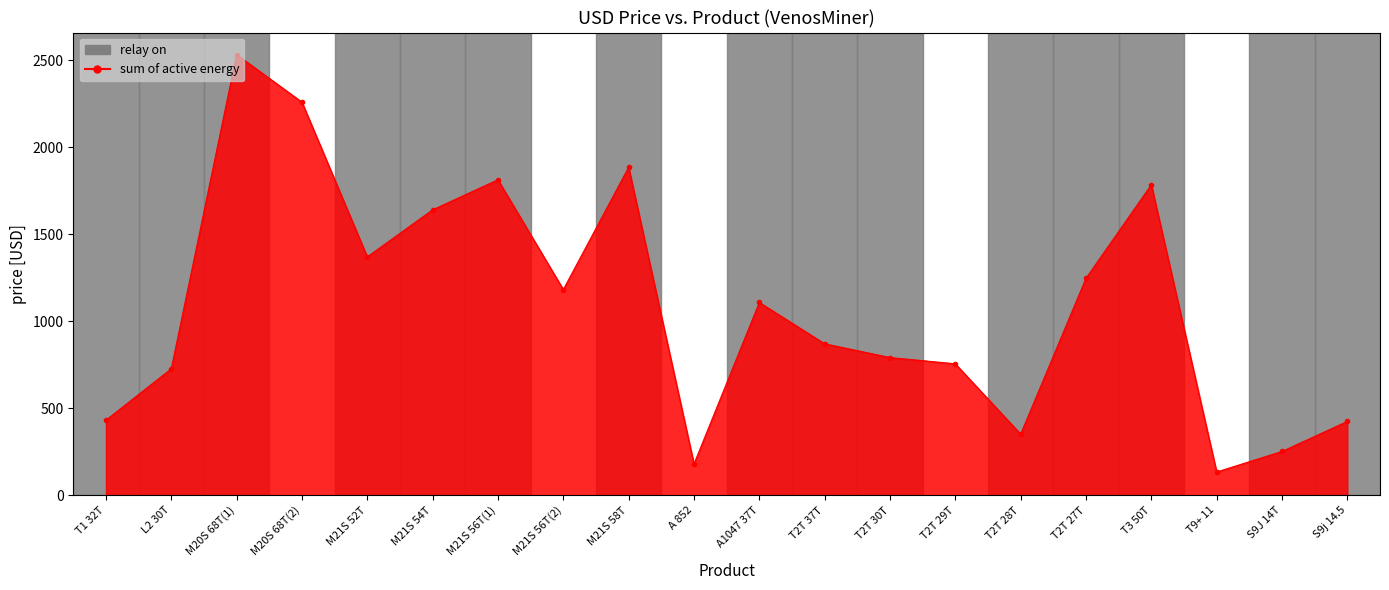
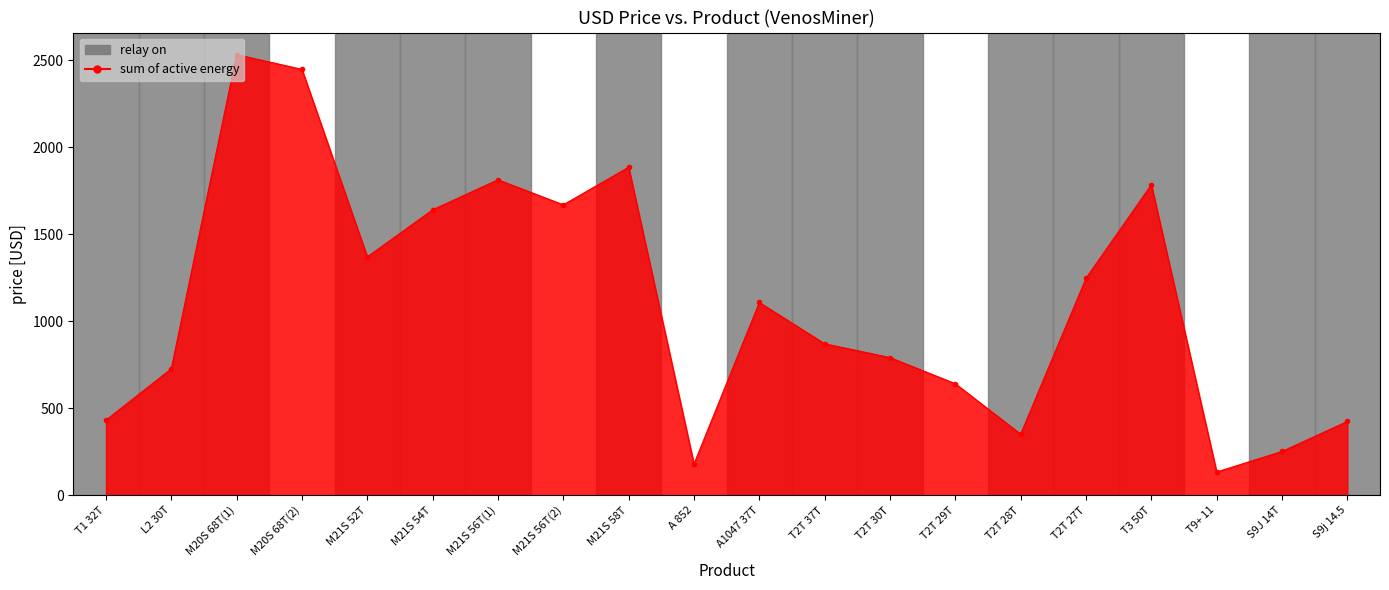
sum of active energy, M20S 68T(2): 2260 -> 2450
sum of active energy, M21S 56T(2): 1180 -> 1670
sum of active energy, T2T 29T: 760 -> 640
